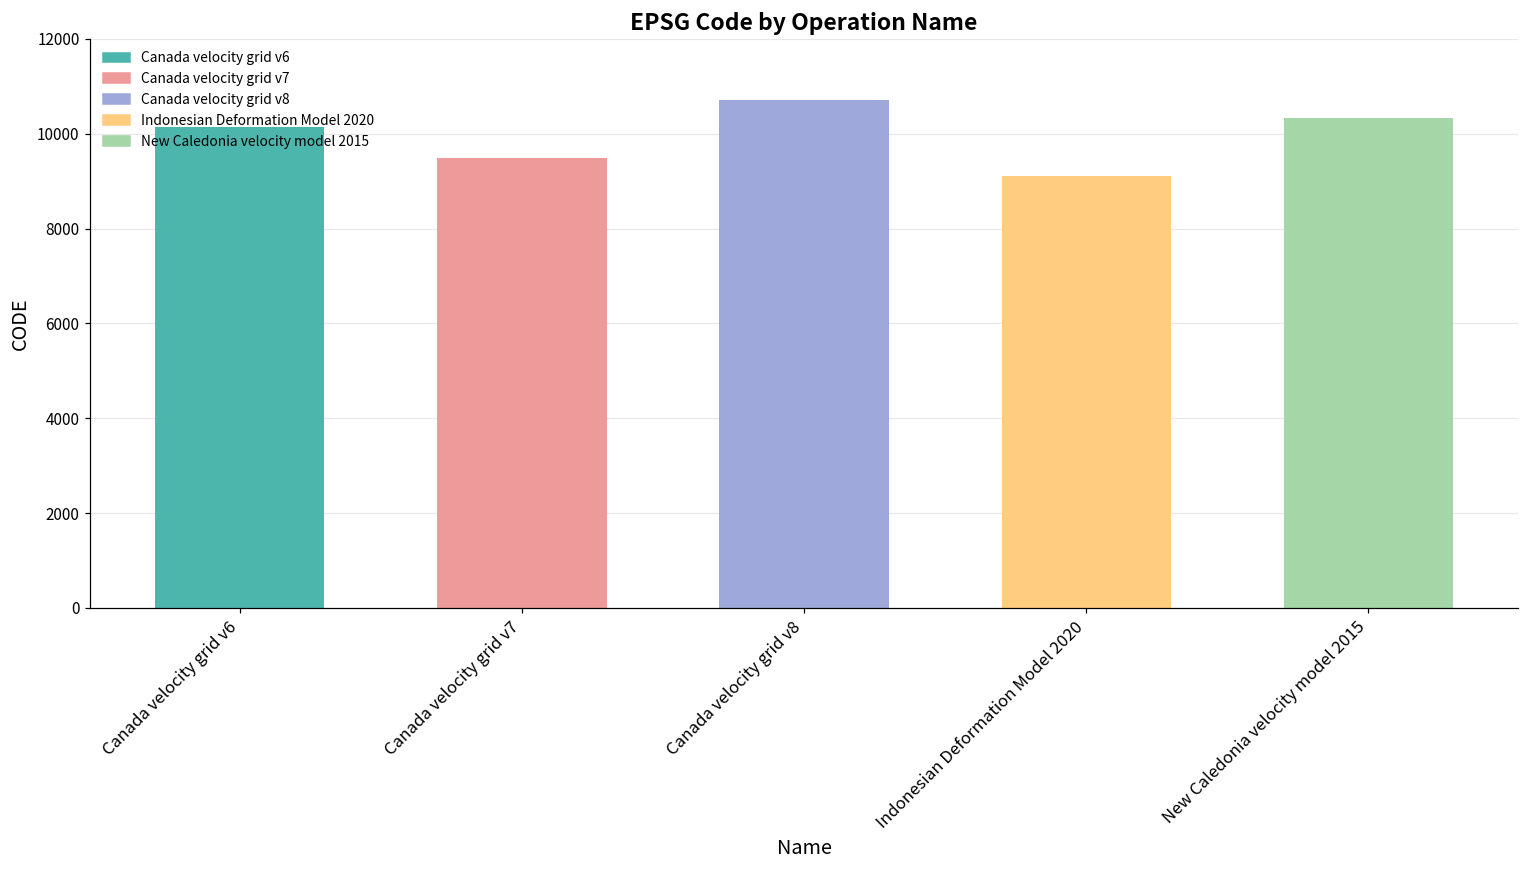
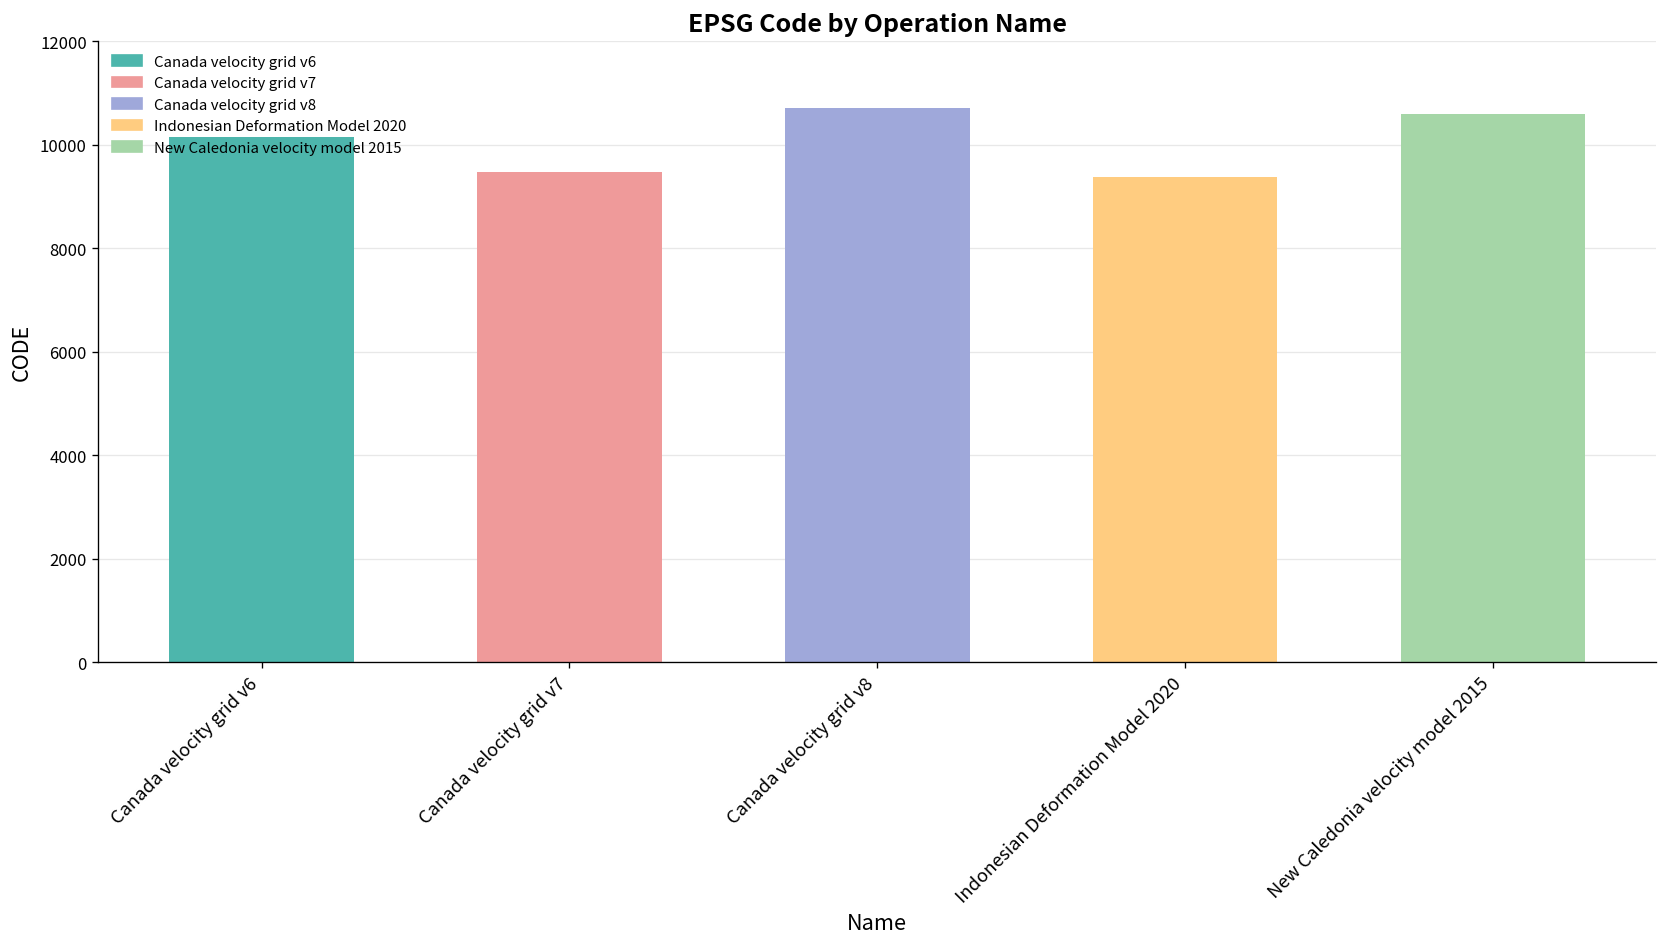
Indonesian Deformation Model 2020: 9100 -> 9400
New Caledonia velocity model 2015: 10300 -> 10600
